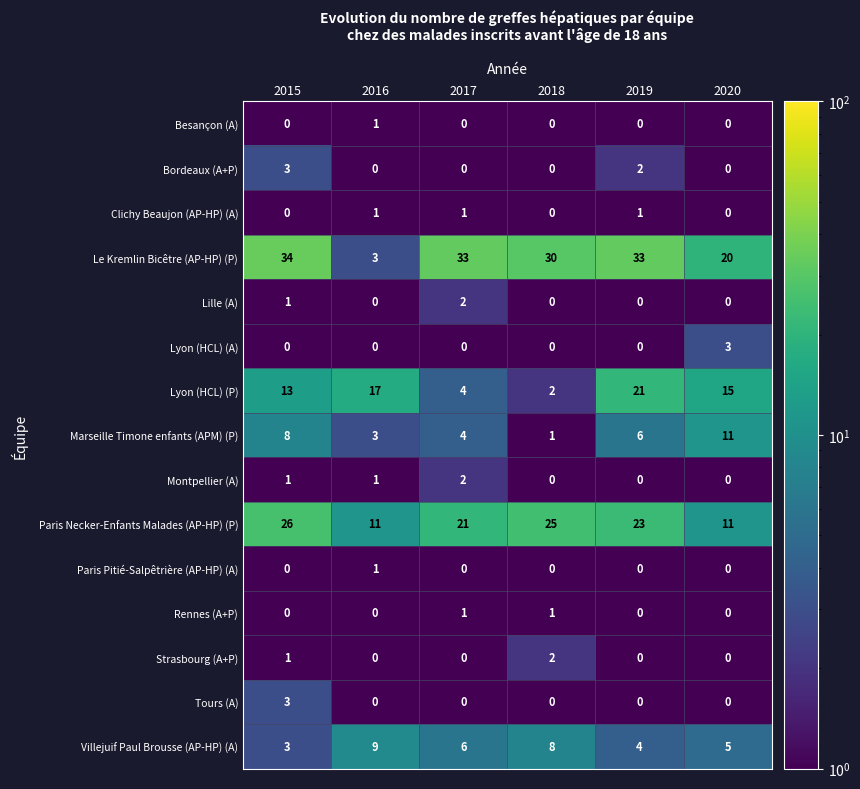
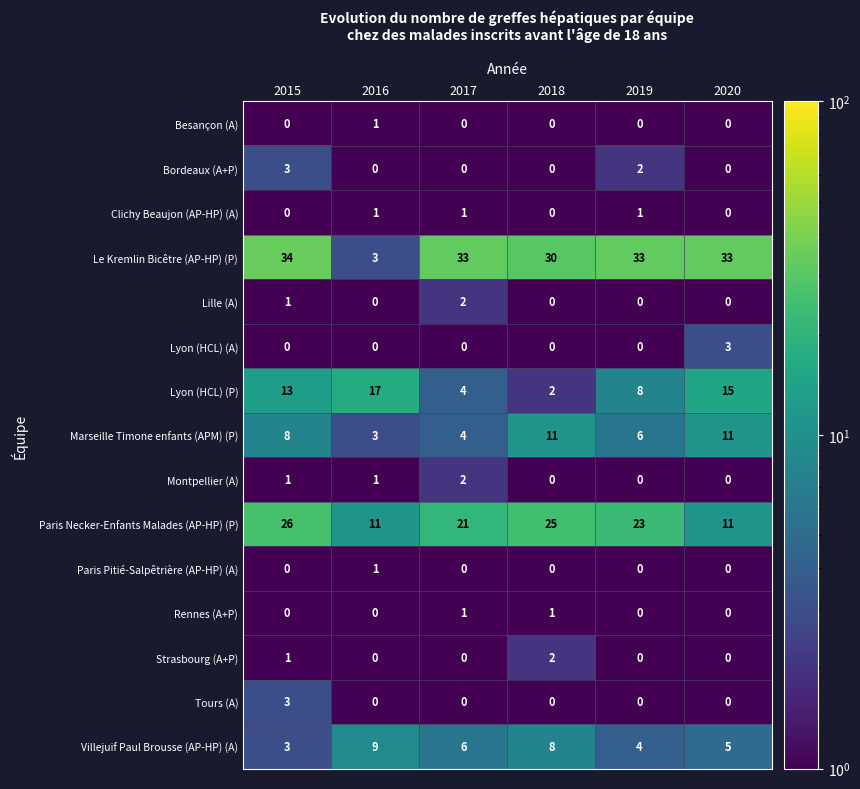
Le Kremlin Bicêtre (AP-HP) (P), 2020: 20 -> 33
Lyon (HCL) (P), 2019: 21 -> 8
Marseille Timone enfants (APM) (P), 2018: 1 -> 11
